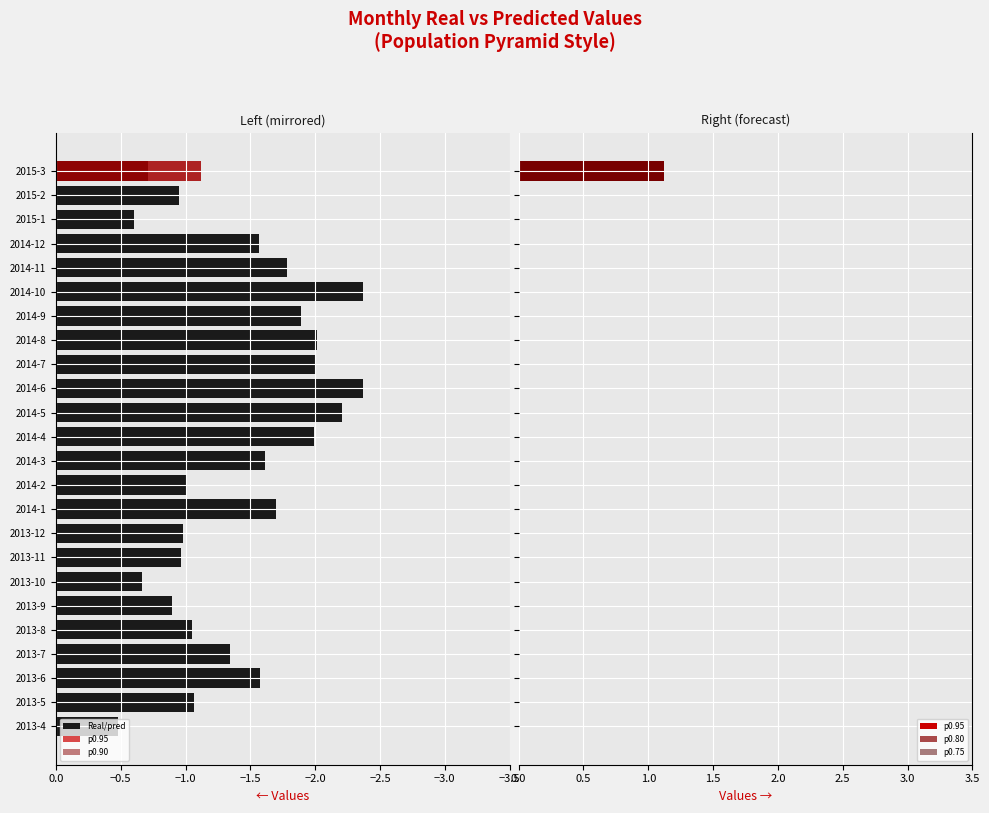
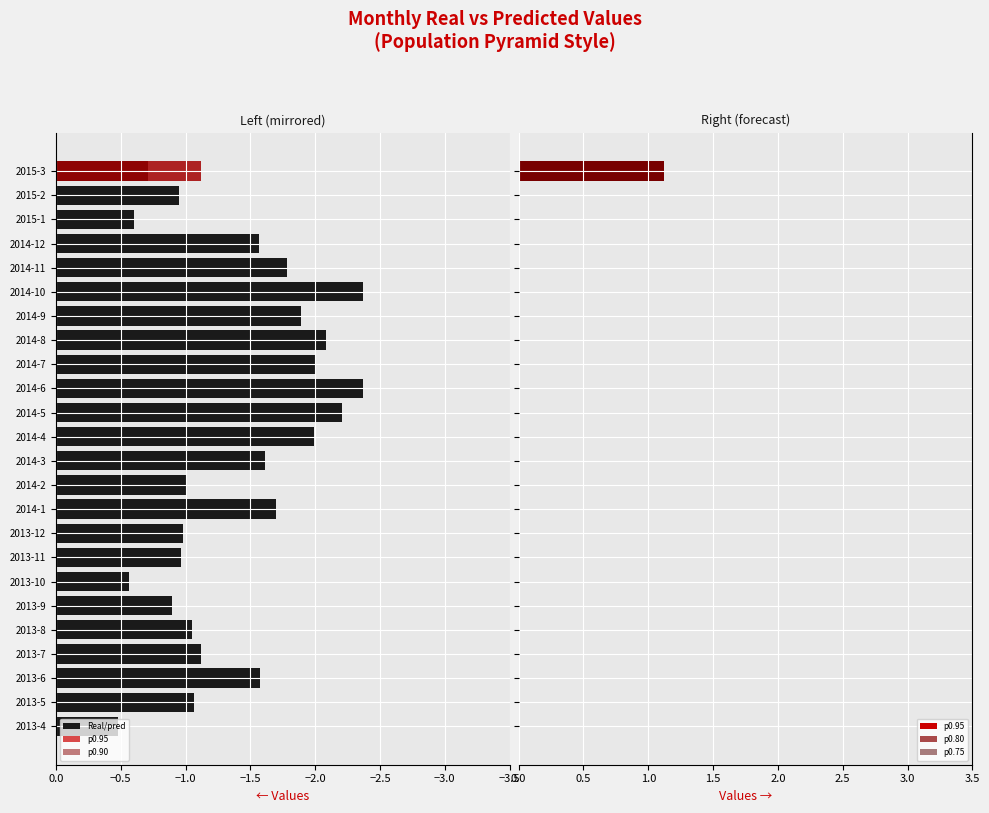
Left (mirrored), Real/pred, 2014-8: -2.01 -> -2.08
Left (mirrored), Real/pred, 2013-10: -0.67 -> -0.56
Left (mirrored), Real/pred, 2013-7: -1.34 -> -1.12
